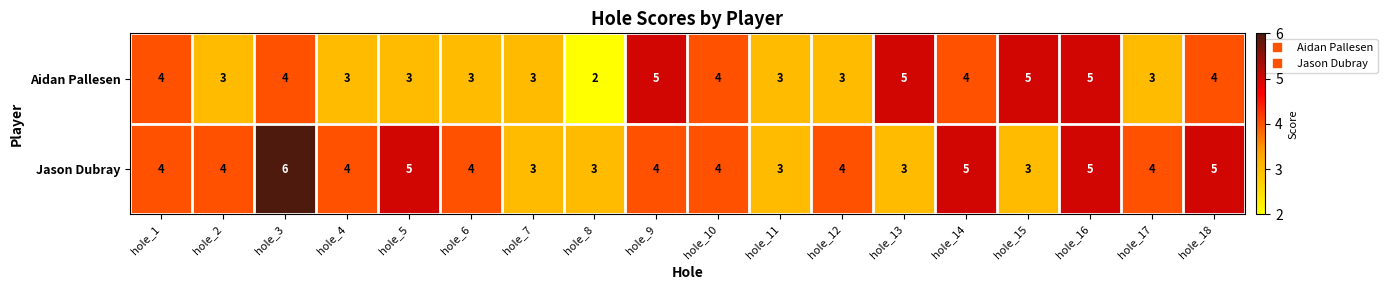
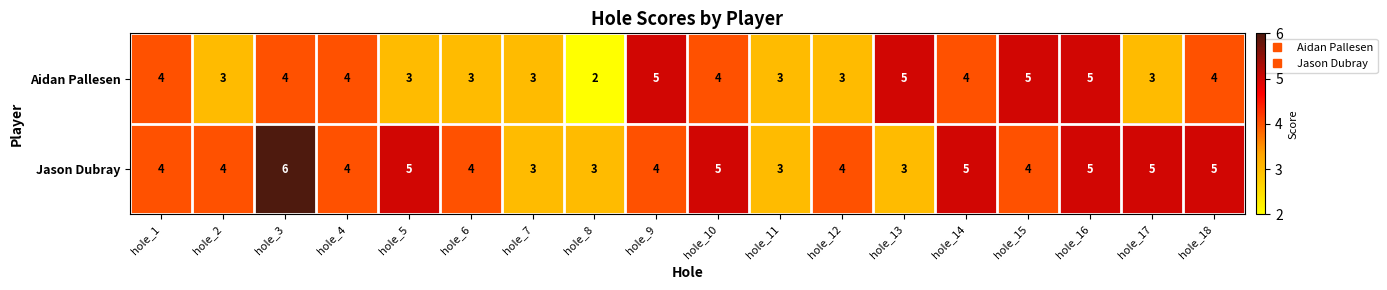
Aidan Pallesen, hole_4: 3 -> 4
Jason Dubray, hole_10: 4 -> 5
Jason Dubray, hole_15: 3 -> 4
Jason Dubray, hole_17: 4 -> 5
